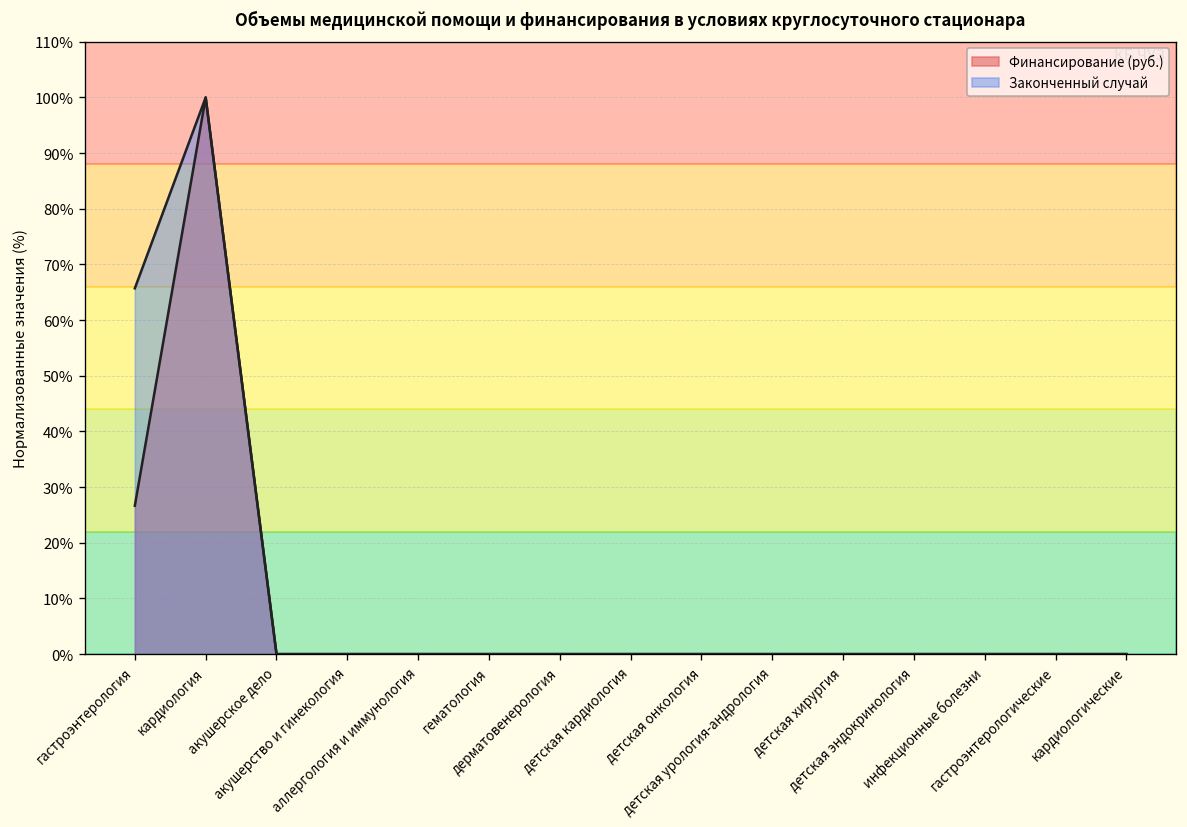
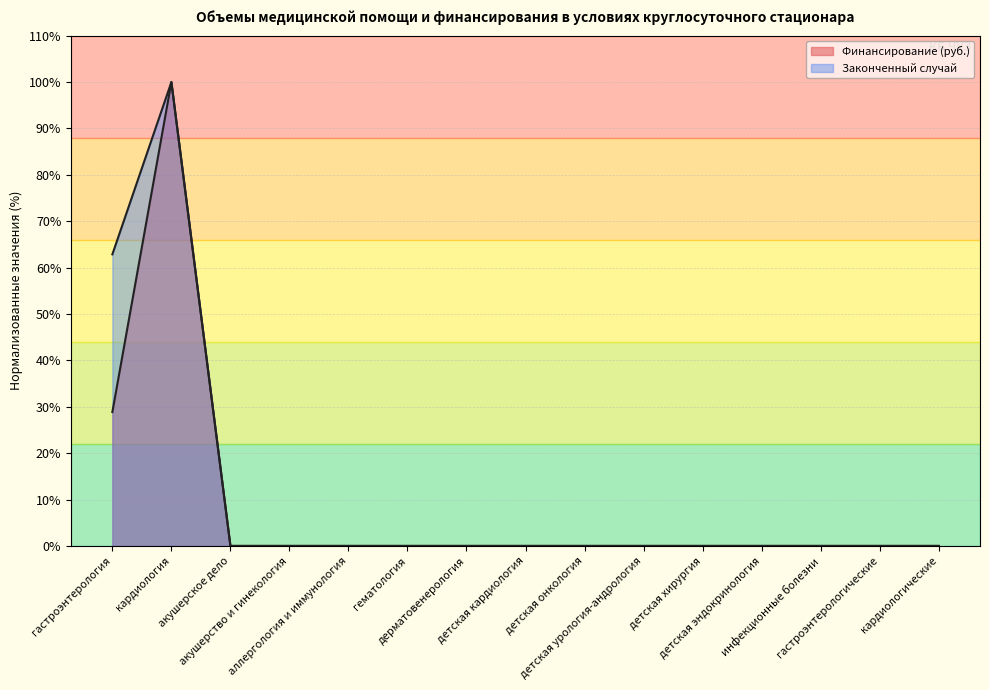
Финансирование (руб.), гастроэнтерология: 27% -> 29%
Законченный случай, гастроэнтерология: 66% -> 63%
